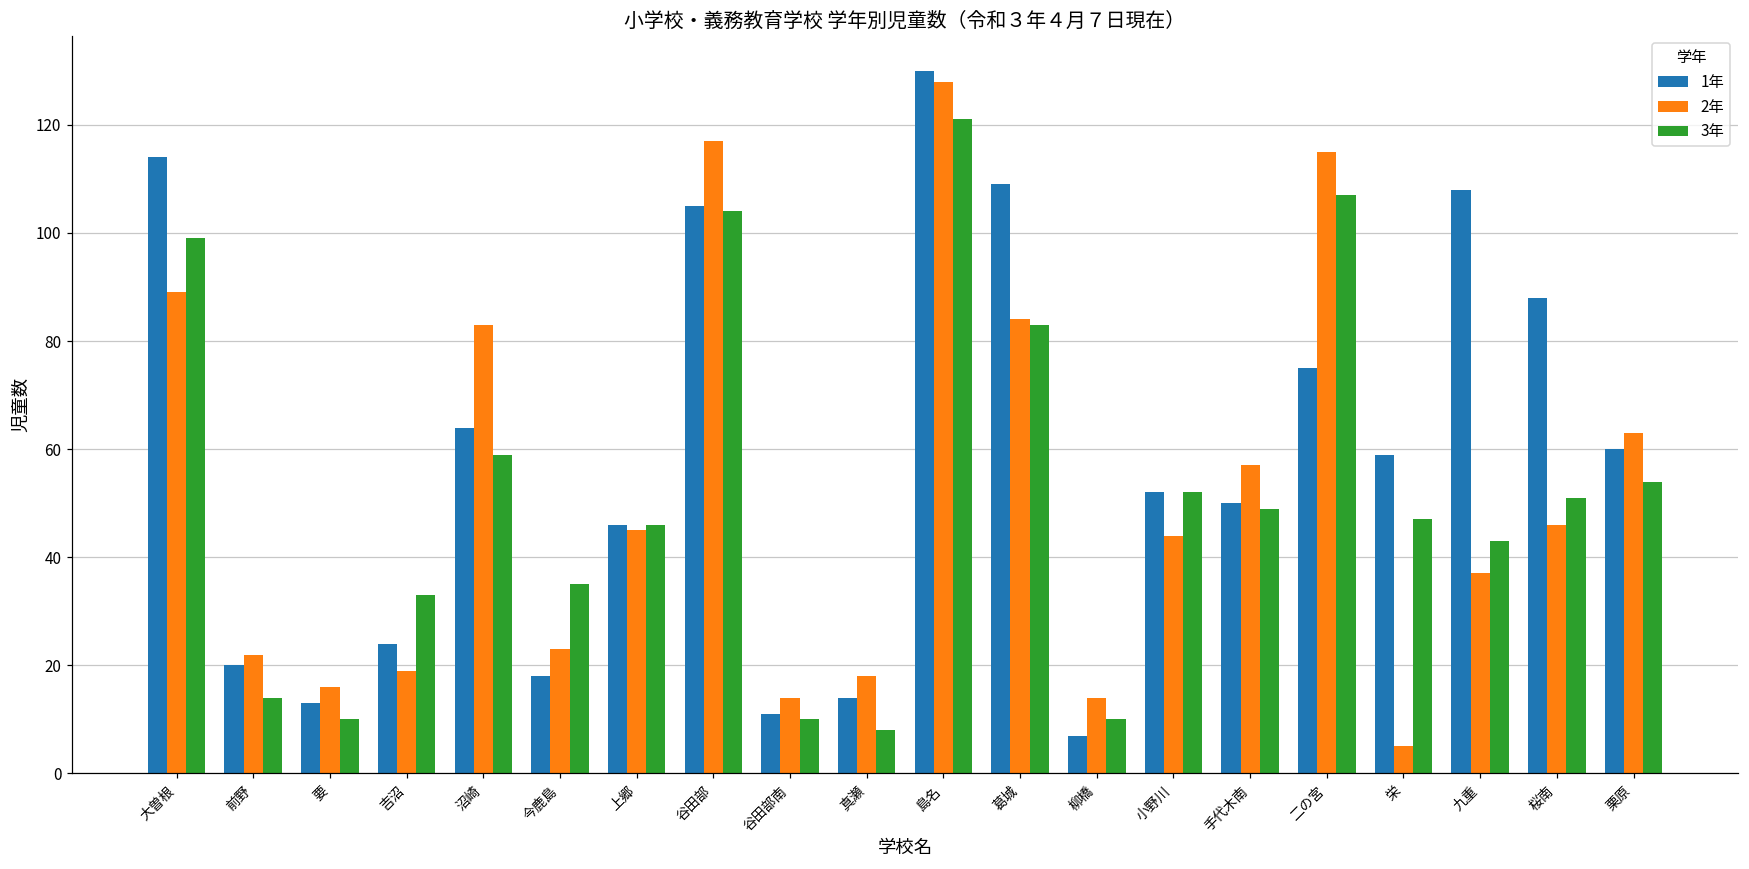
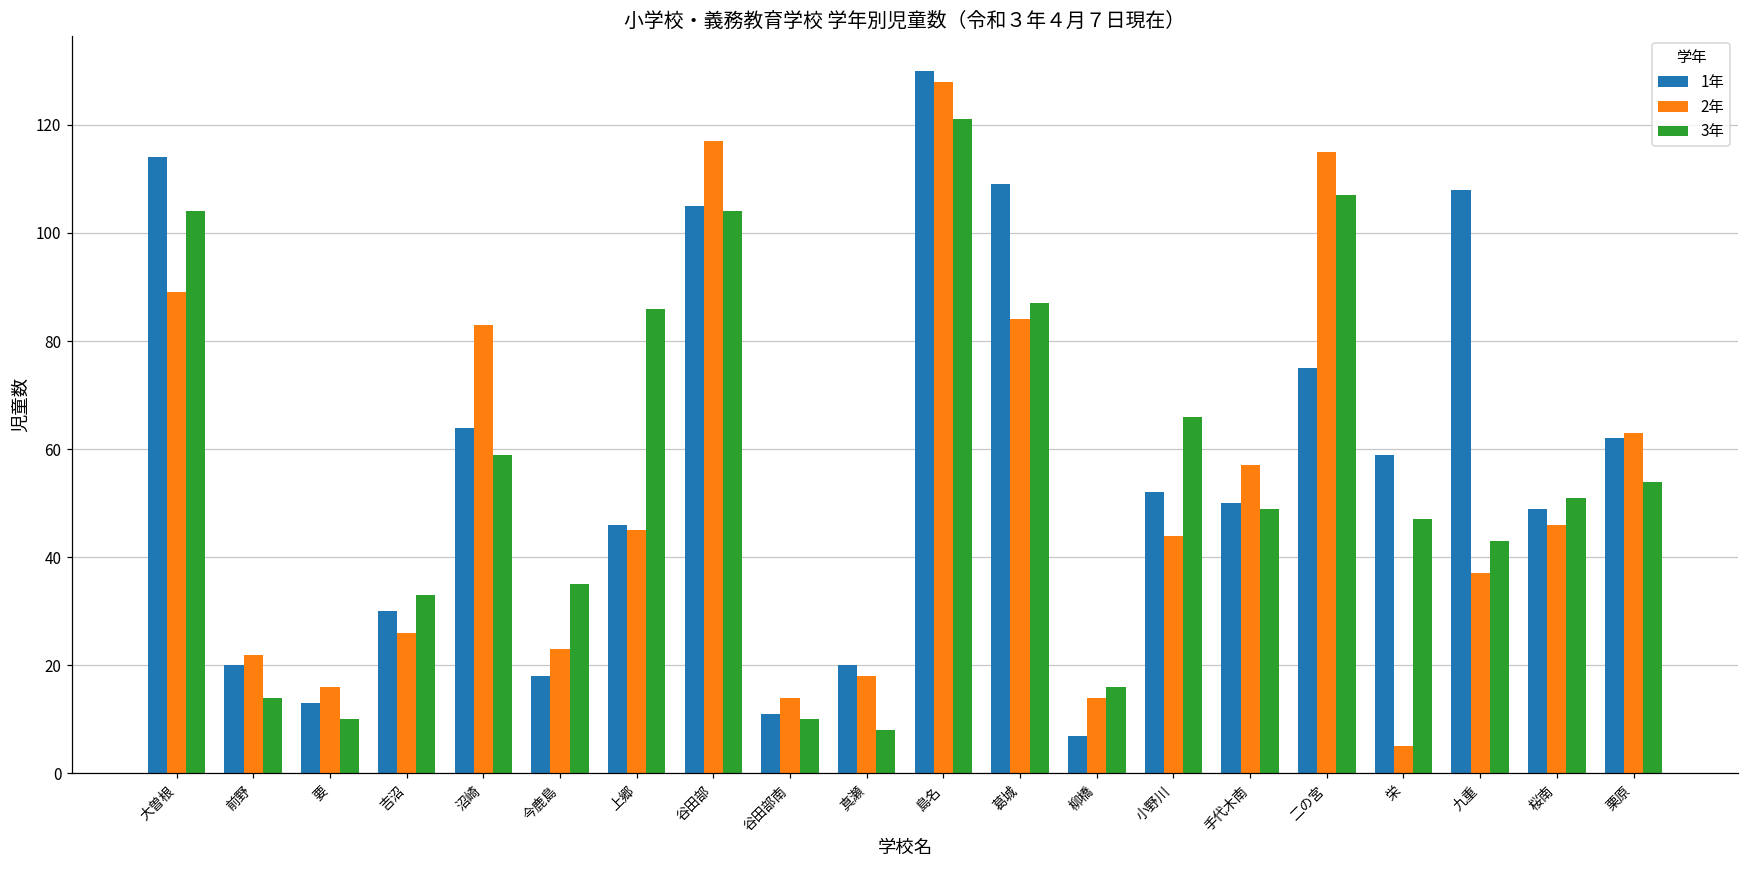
3年, 大曽根: 99 -> 104
1年, 吉沼: 24 -> 30
2年, 吉沼: 19 -> 26
3年, 上郷: 46 -> 86
1年, 真瀬: 14 -> 20
3年, 葛城: 83 -> 87
3年, 柳橋: 10 -> 16
3年, 小野川: 52 -> 66
1年, 桜南: 88 -> 49
1年, 栗原: 60 -> 62
